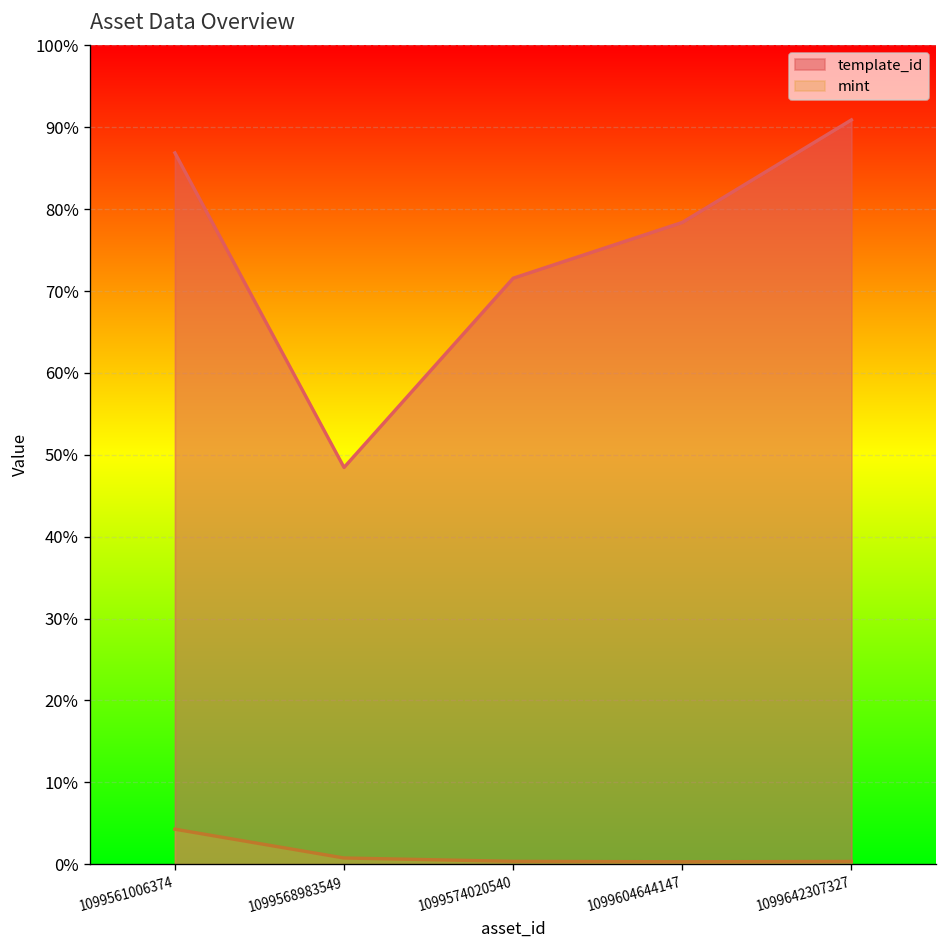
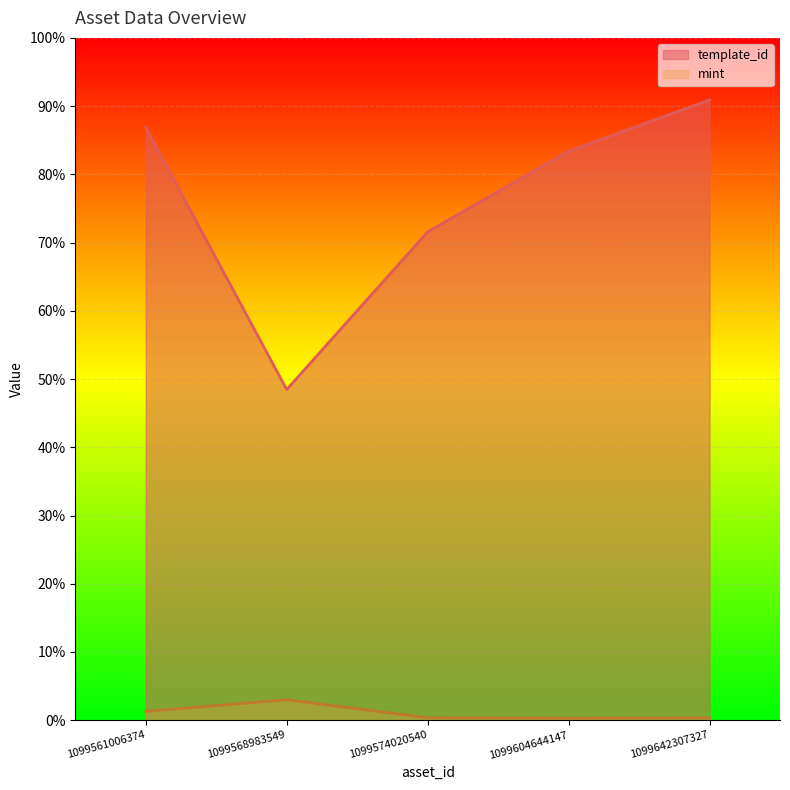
mint, 1099561006374: 4% -> 1%
mint, 1099568983549: 1% -> 3%
template_id, 1099604644147: 78% -> 83%
